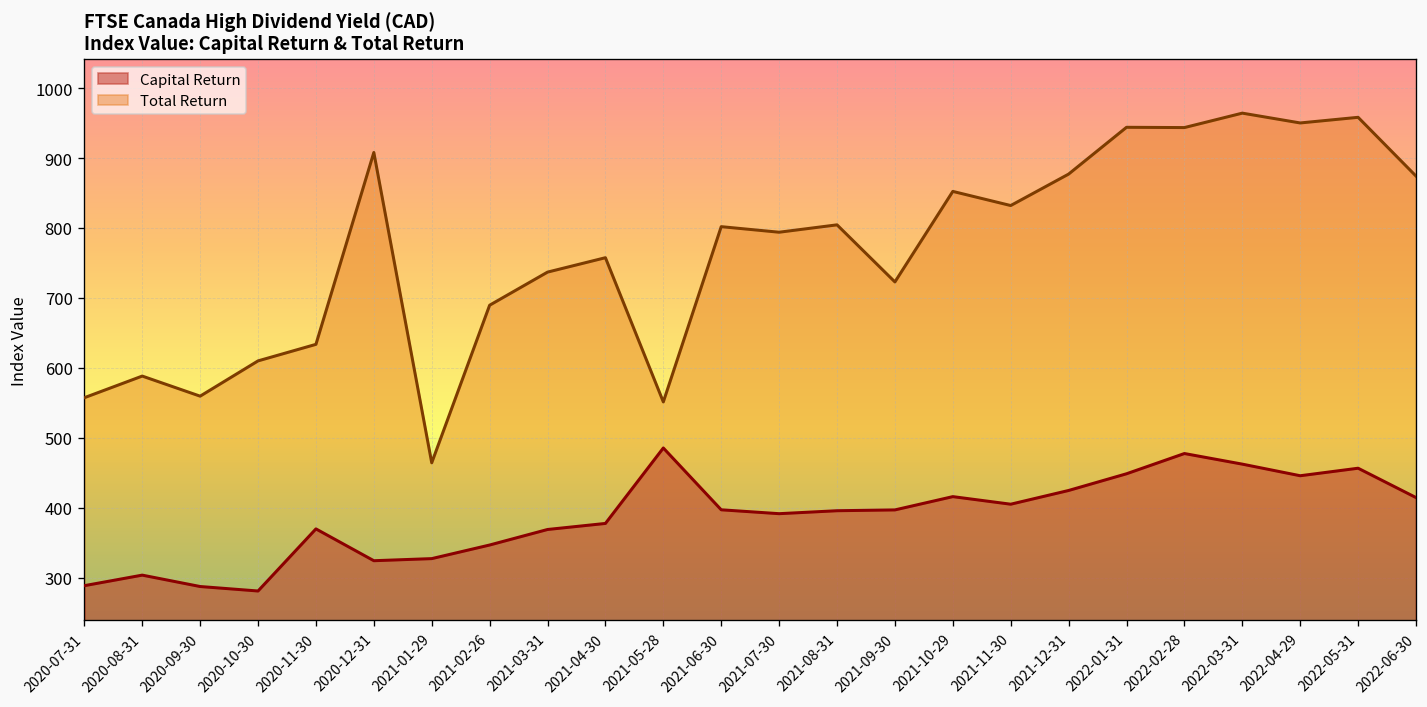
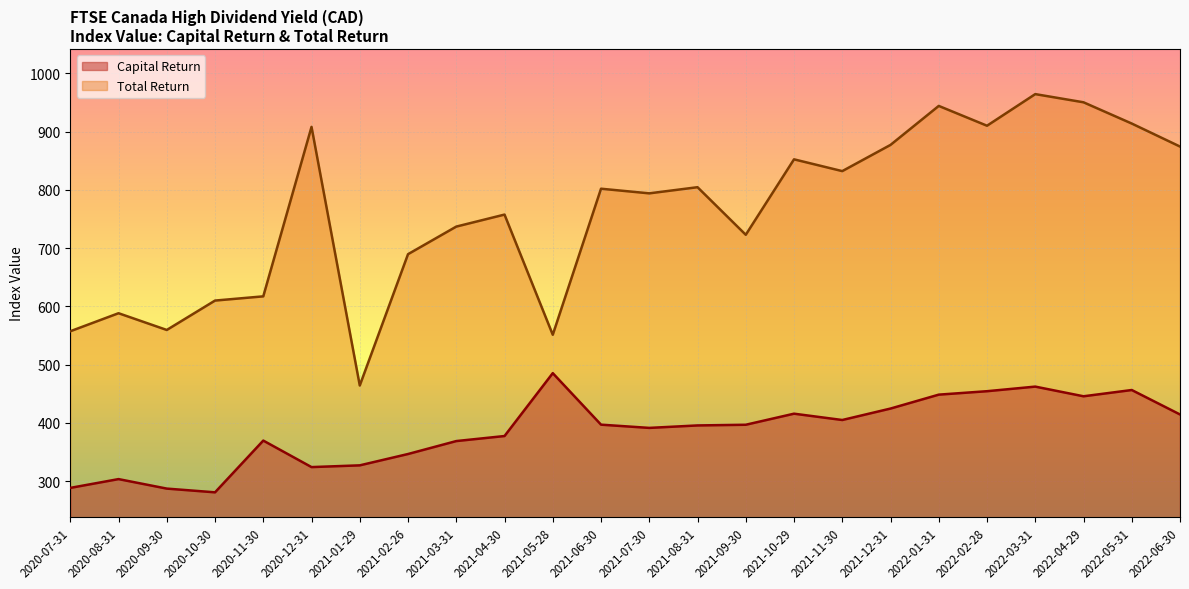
Total Return, 2020-11-30: 630 -> 620
Capital Return, 2022-02-28: 480 -> 450
Total Return, 2022-02-28: 940 -> 910
Total Return, 2022-05-31: 960 -> 910
